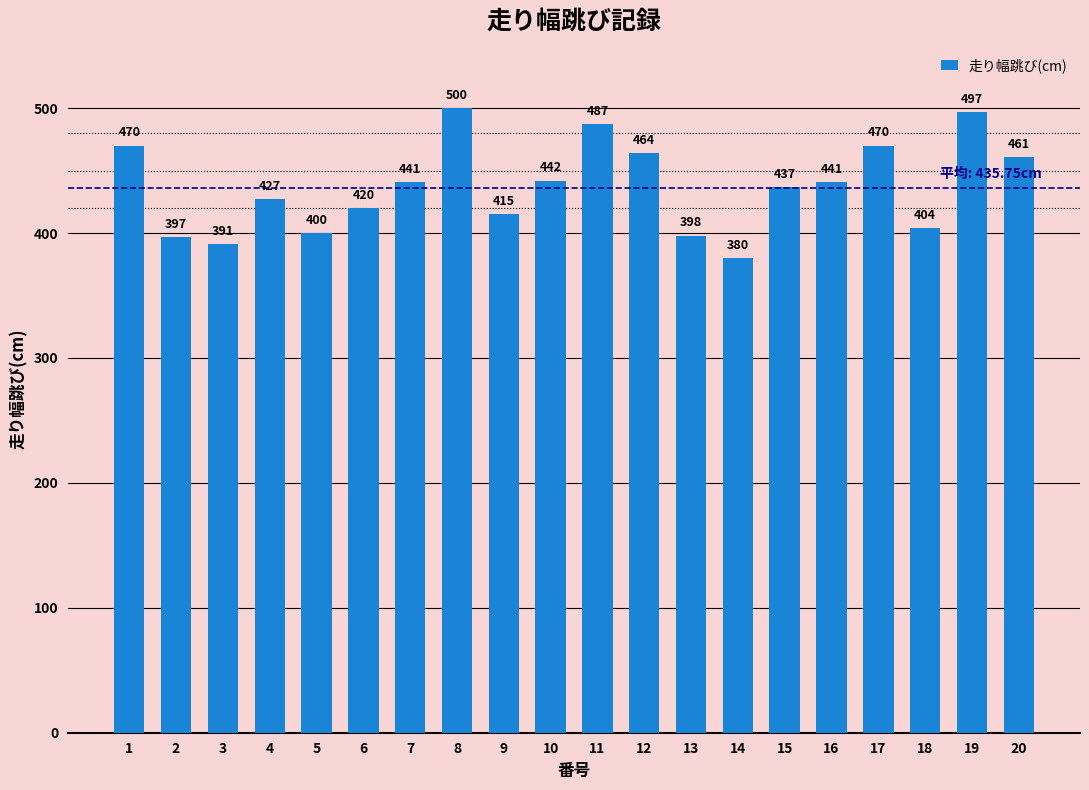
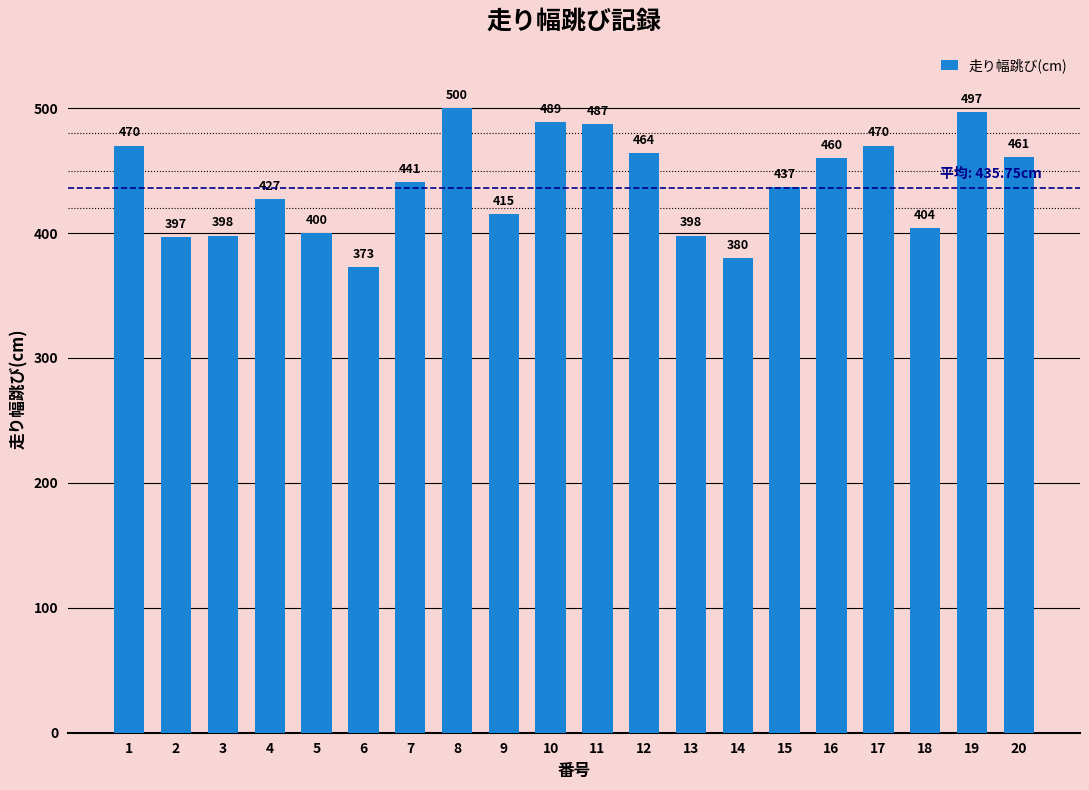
3: 391 -> 398
6: 420 -> 373
10: 442 -> 489
16: 441 -> 460
